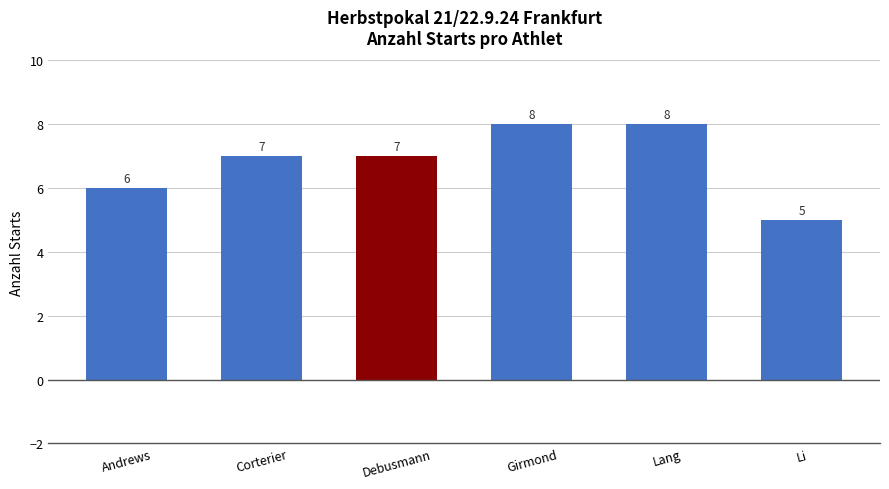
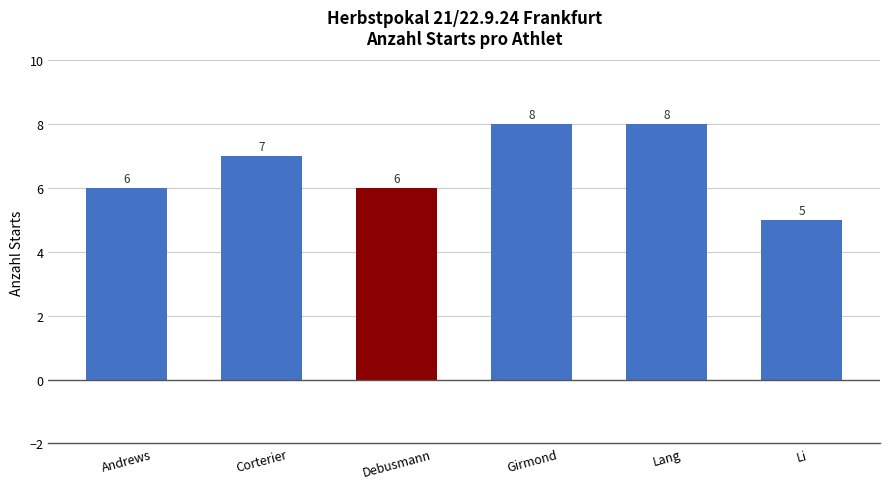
Debusmann: 7 -> 6
